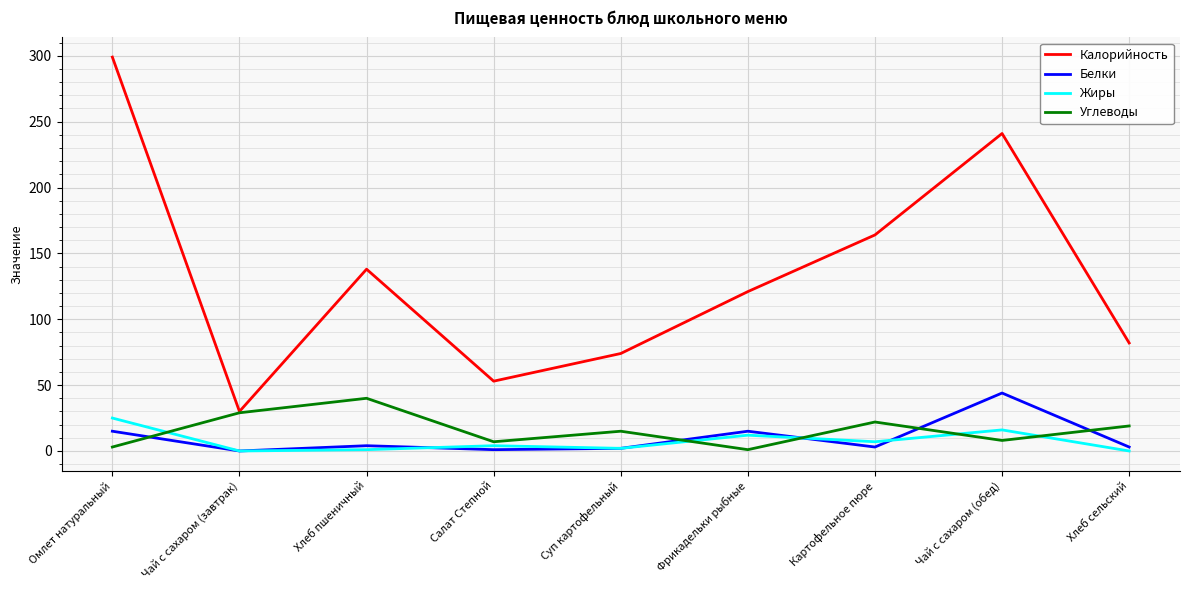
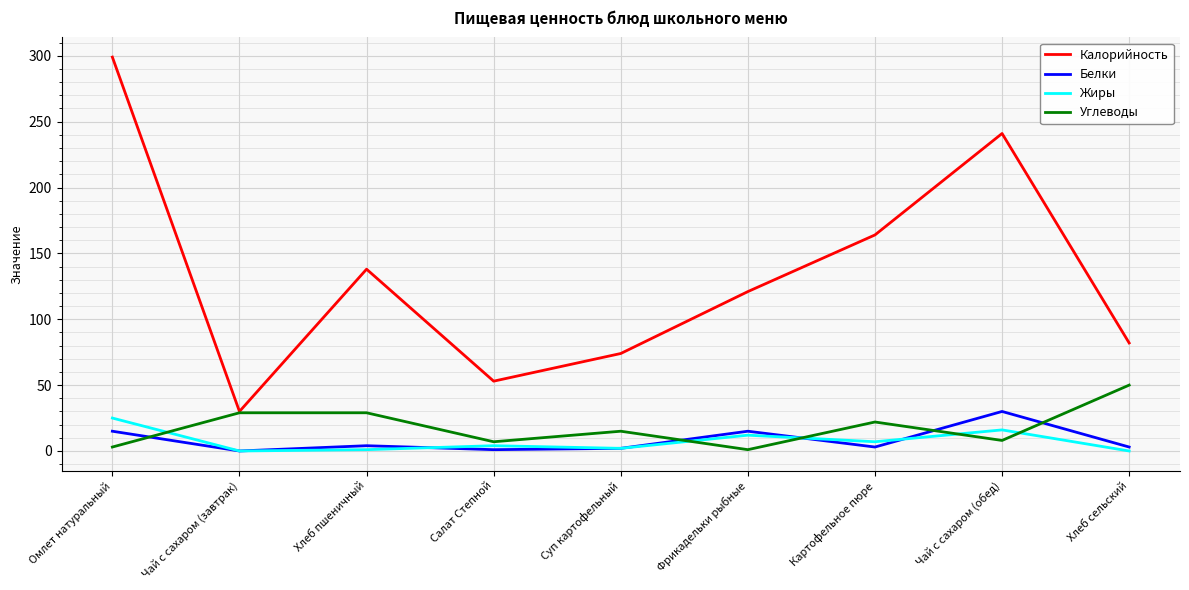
Углеводы, Хлеб пшеничный: 40 -> 29
Белки, Чай с сахаром (обед): 44 -> 30
Углеводы, Хлеб сельский: 19 -> 50
